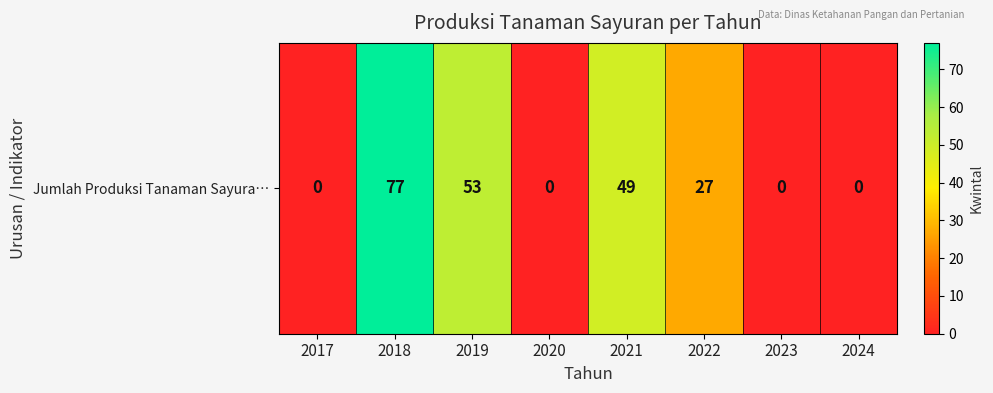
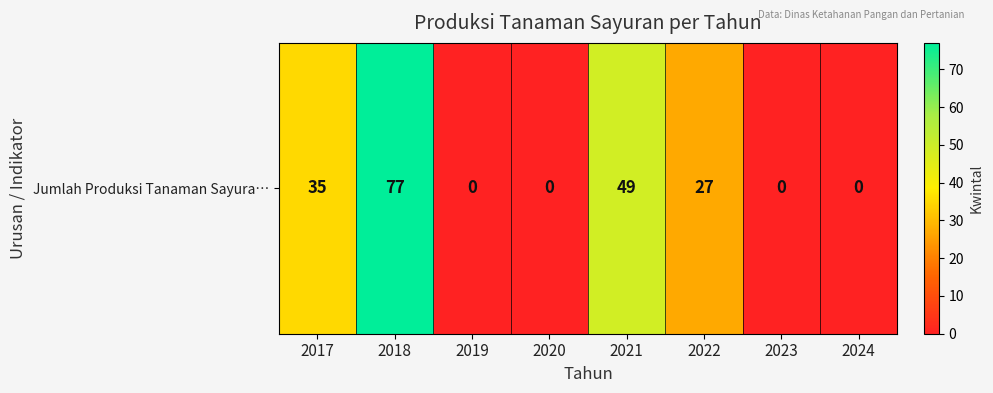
Jumlah Produksi Tanaman Sayura…, 2017: 0 -> 35
Jumlah Produksi Tanaman Sayura…, 2019: 53 -> 0
